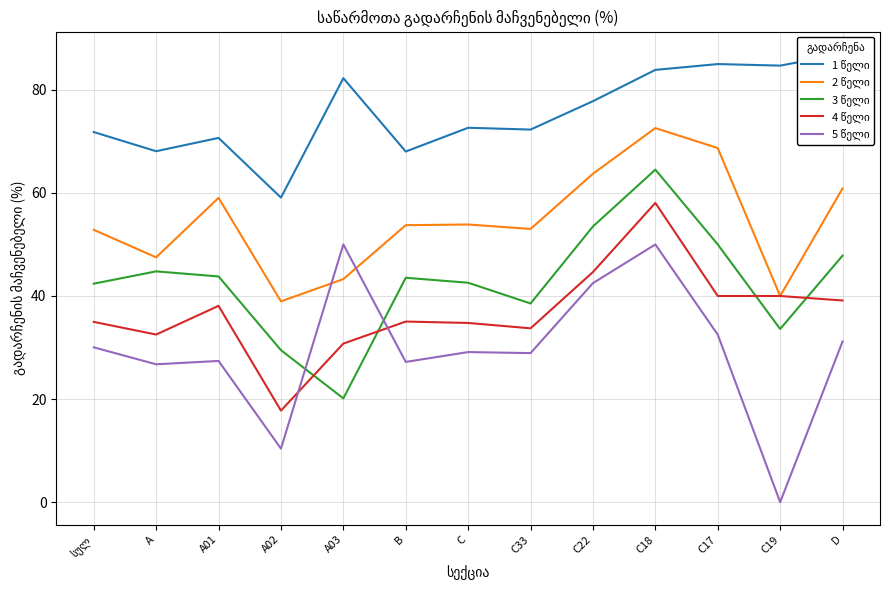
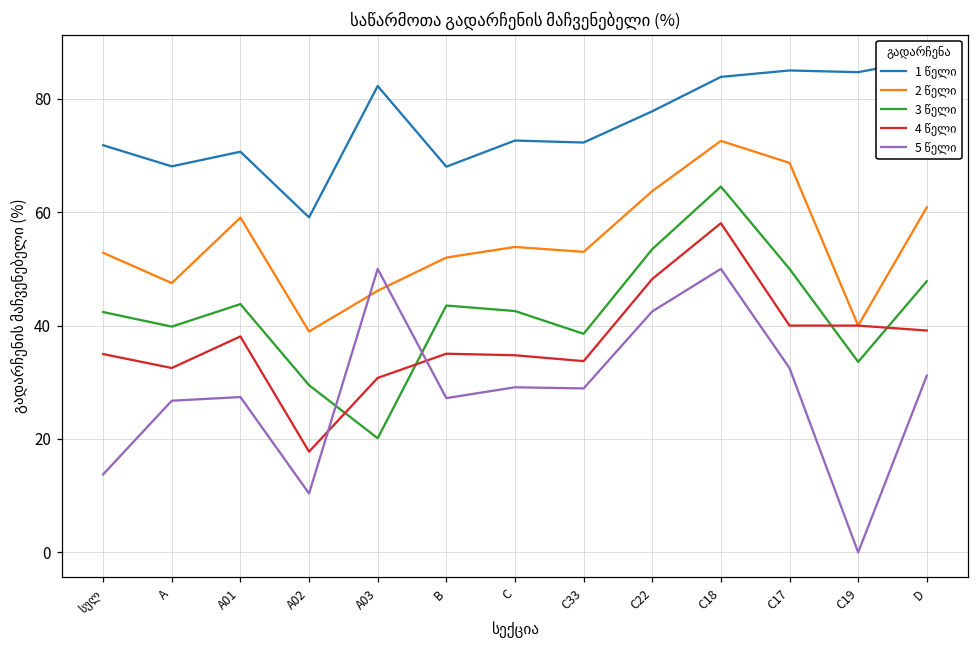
5 წელი, სულ: 30 -> 14
3 წელი, A: 45 -> 40
2 წელი, A03: 43 -> 46
2 წელი, B: 54 -> 52
4 წელი, C22: 45 -> 48
